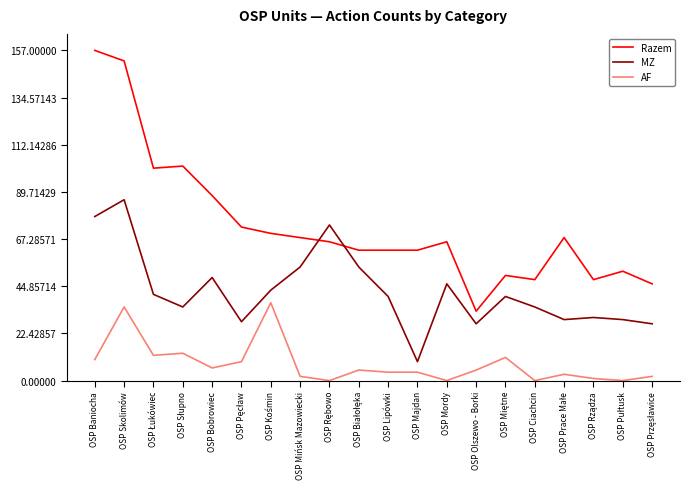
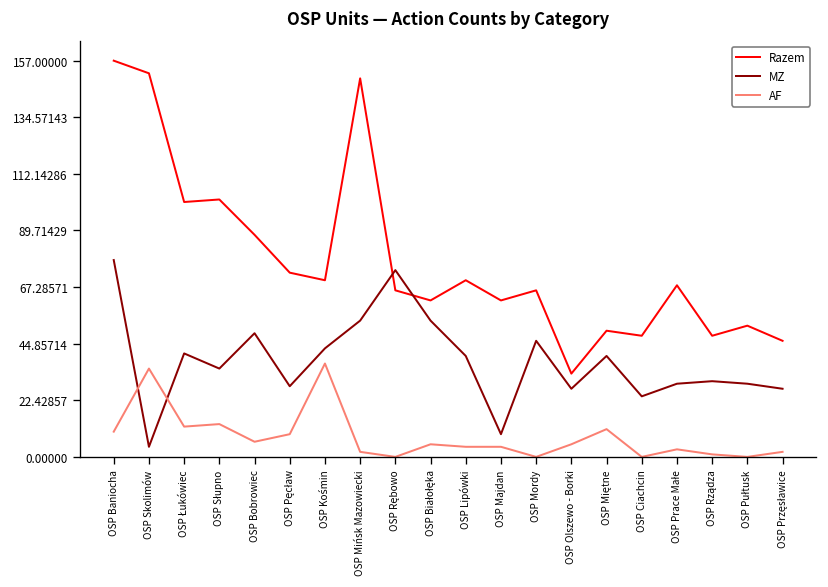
MZ, OSP Skolimów: 86 -> 4
Razem, OSP Mińsk Mazowiecki: 68 -> 150
Razem, OSP Lipówki: 62 -> 70
MZ, OSP Ciachcin: 35 -> 24
